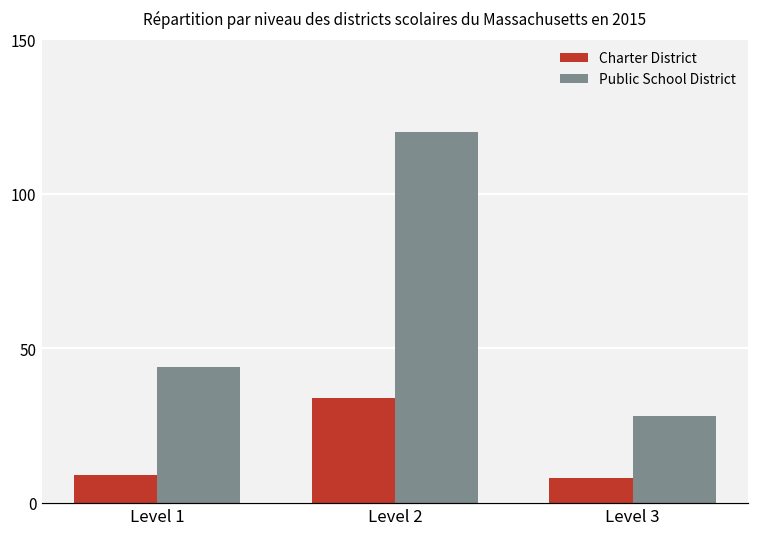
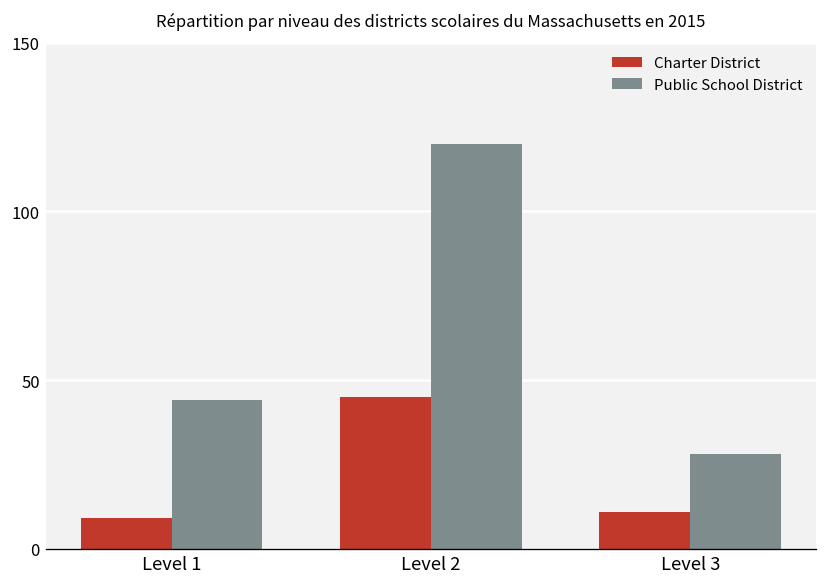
Charter District, Level 2: 34 -> 45
Charter District, Level 3: 8 -> 11
